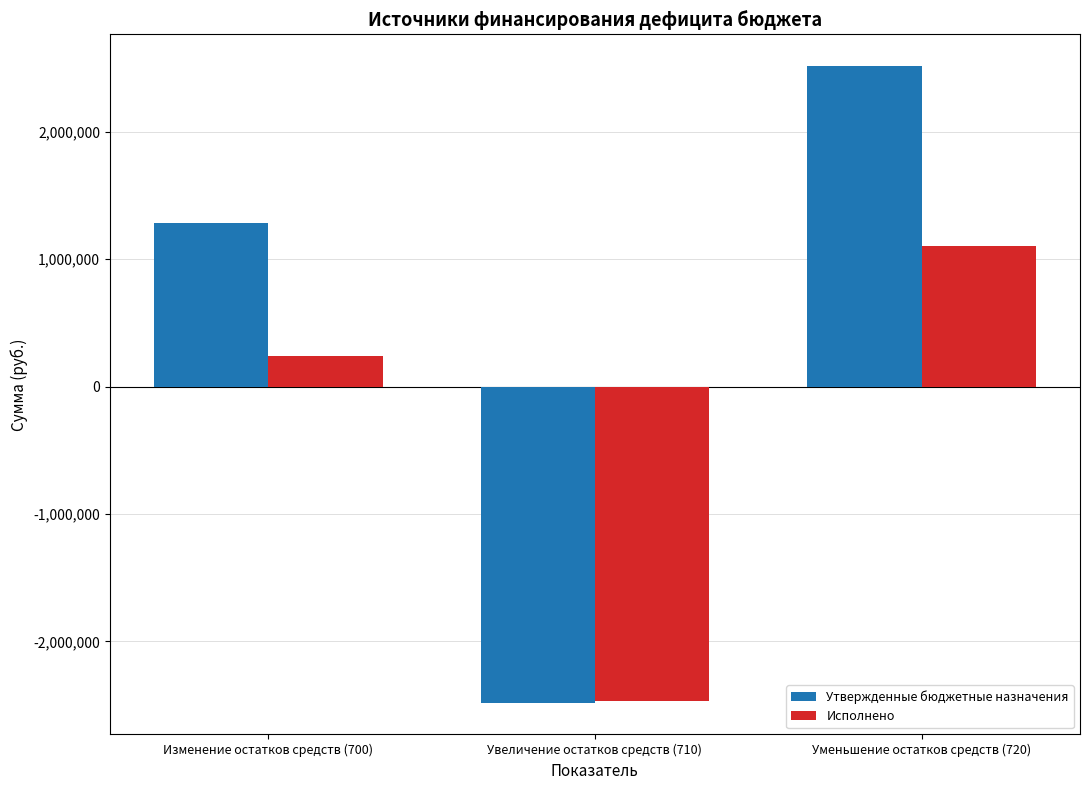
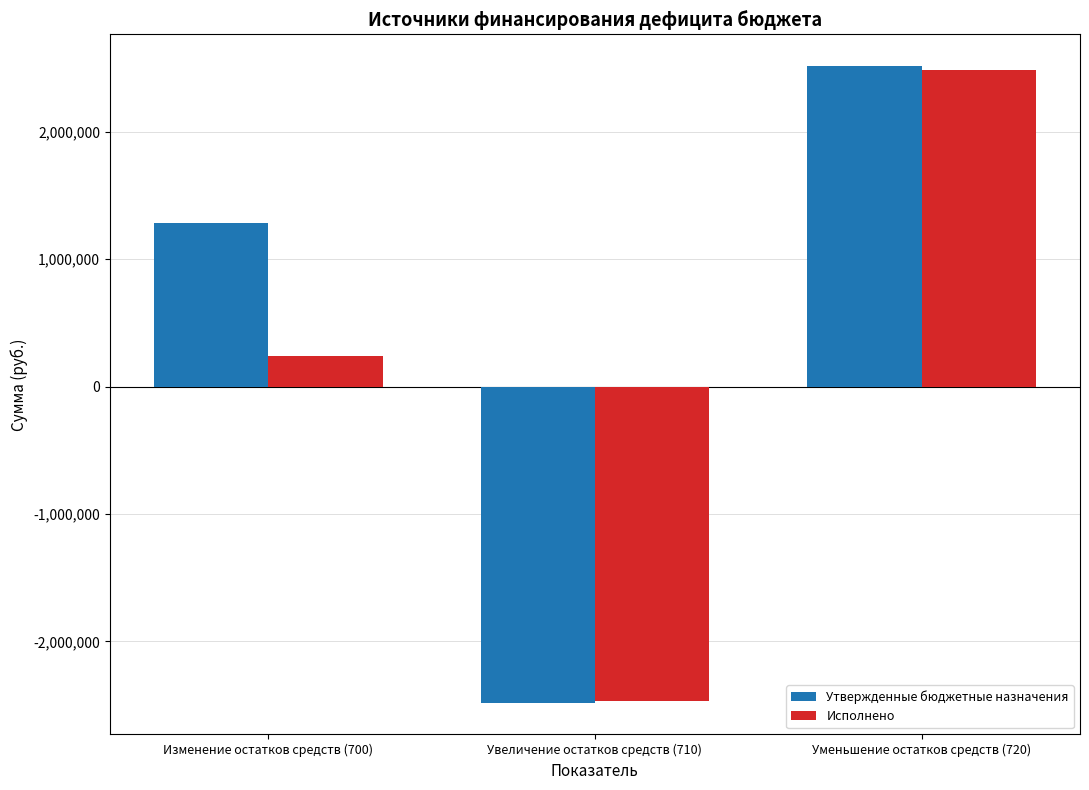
Исполнено, Уменьшение остатков средств (720): 1,110,000 -> 2,480,000
